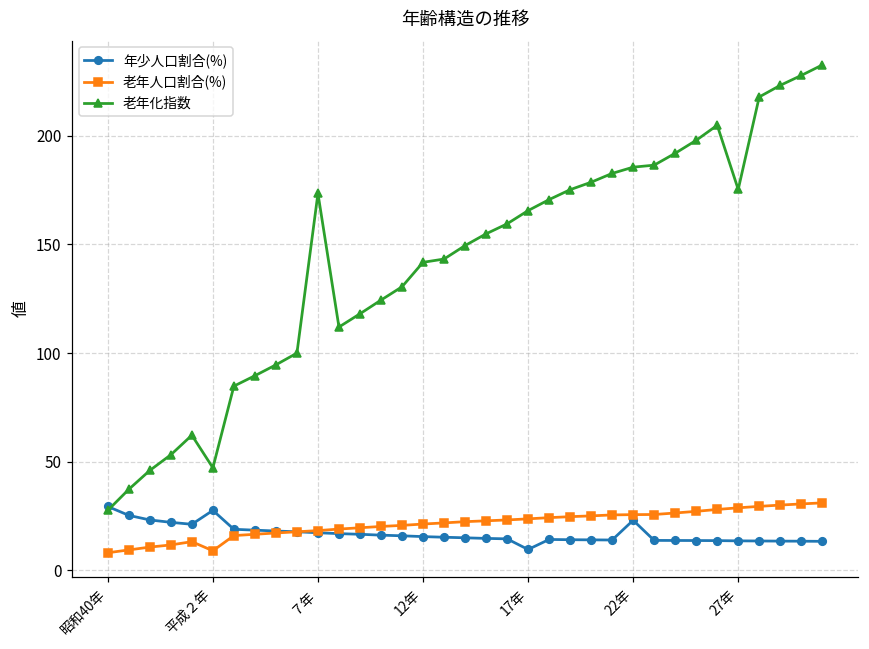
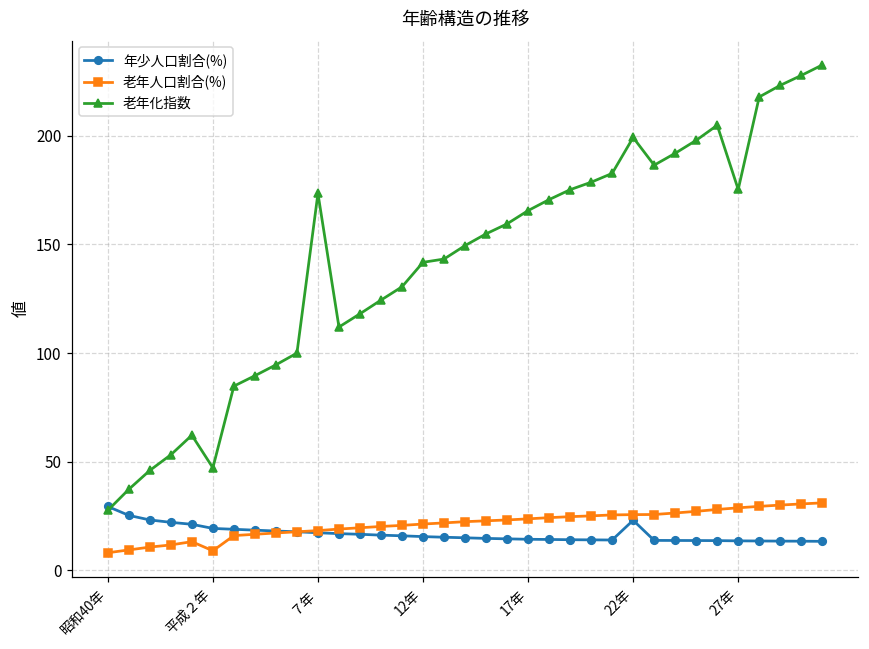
年少人口割合(%), 平成２年: 28 -> 19
年少人口割合(%), 17年: 10 -> 14
老年化指数, 22年: 186 -> 199
